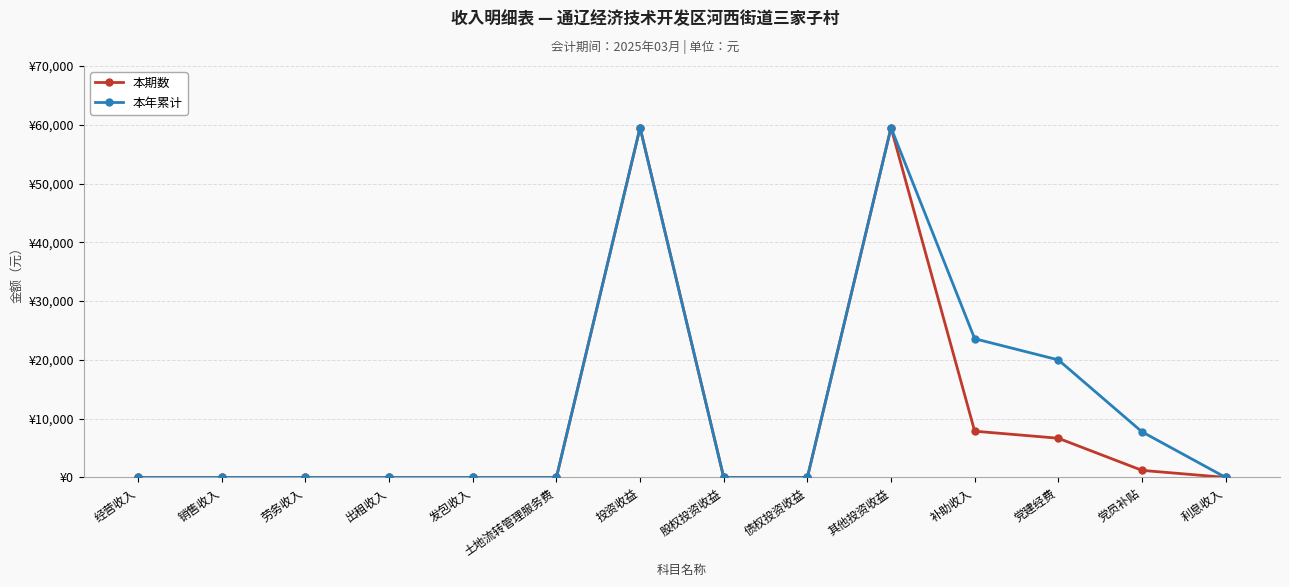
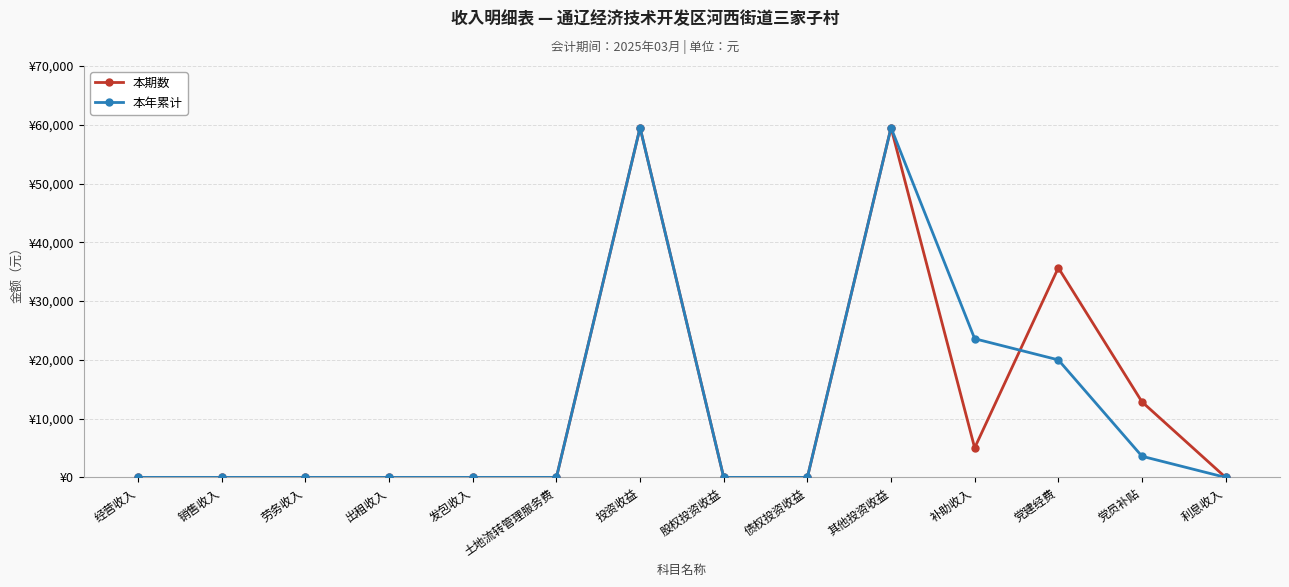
本期数, 补助收入: ¥8,000 -> ¥5,000
本期数, 党建经费: ¥7,000 -> ¥36,000
本期数, 党员补贴: ¥1,000 -> ¥13,000
本年累计, 党员补贴: ¥8,000 -> ¥4,000
